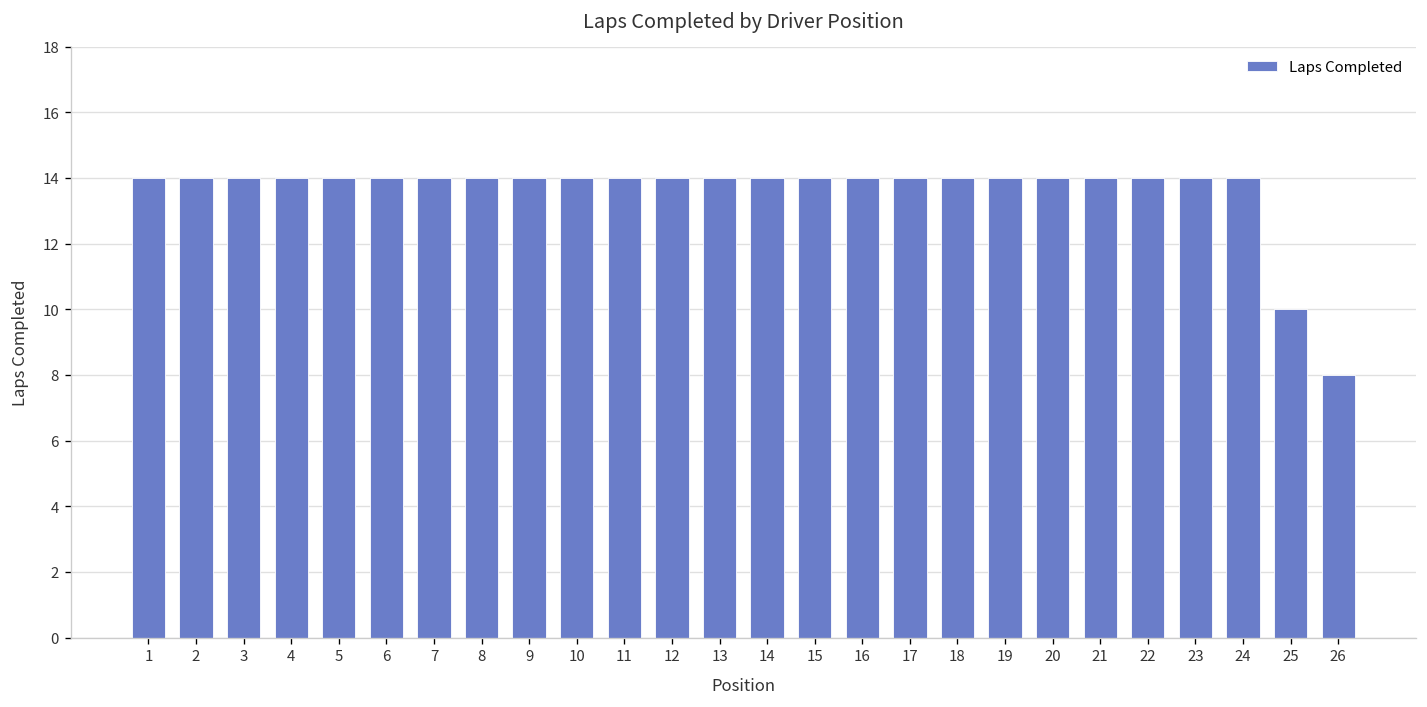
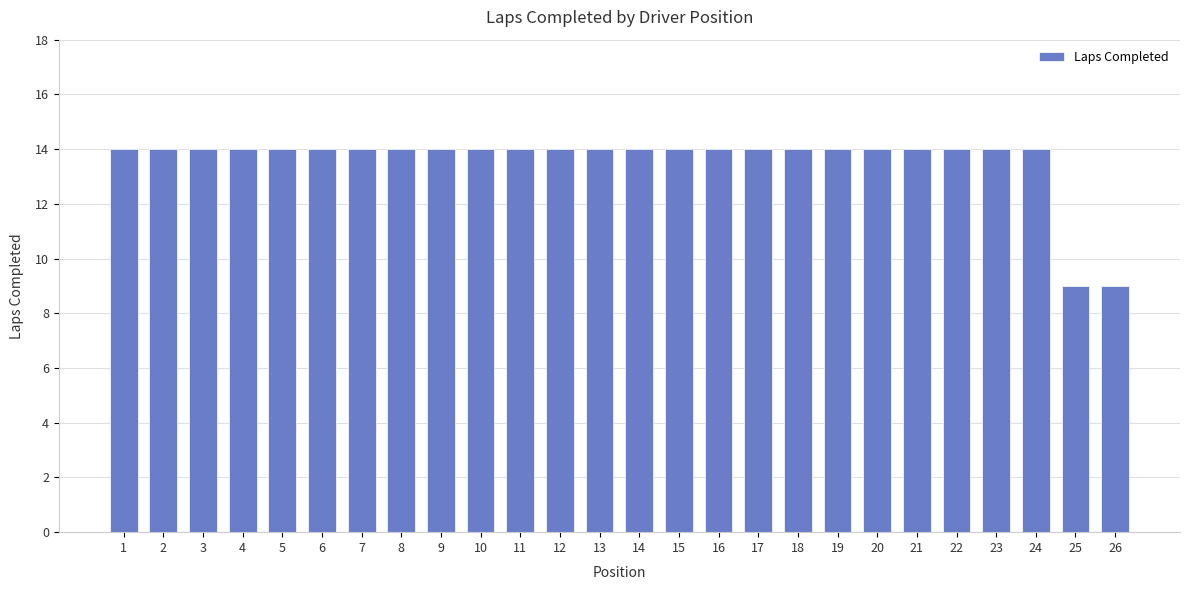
25: 10 -> 9
26: 8 -> 9
